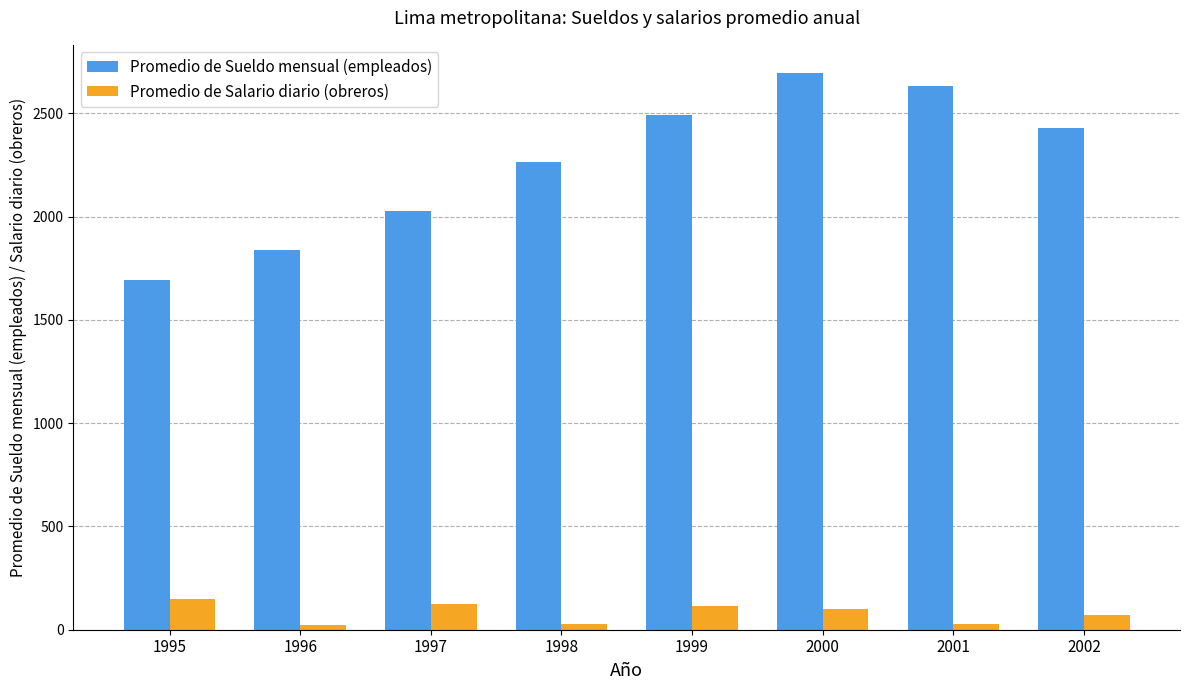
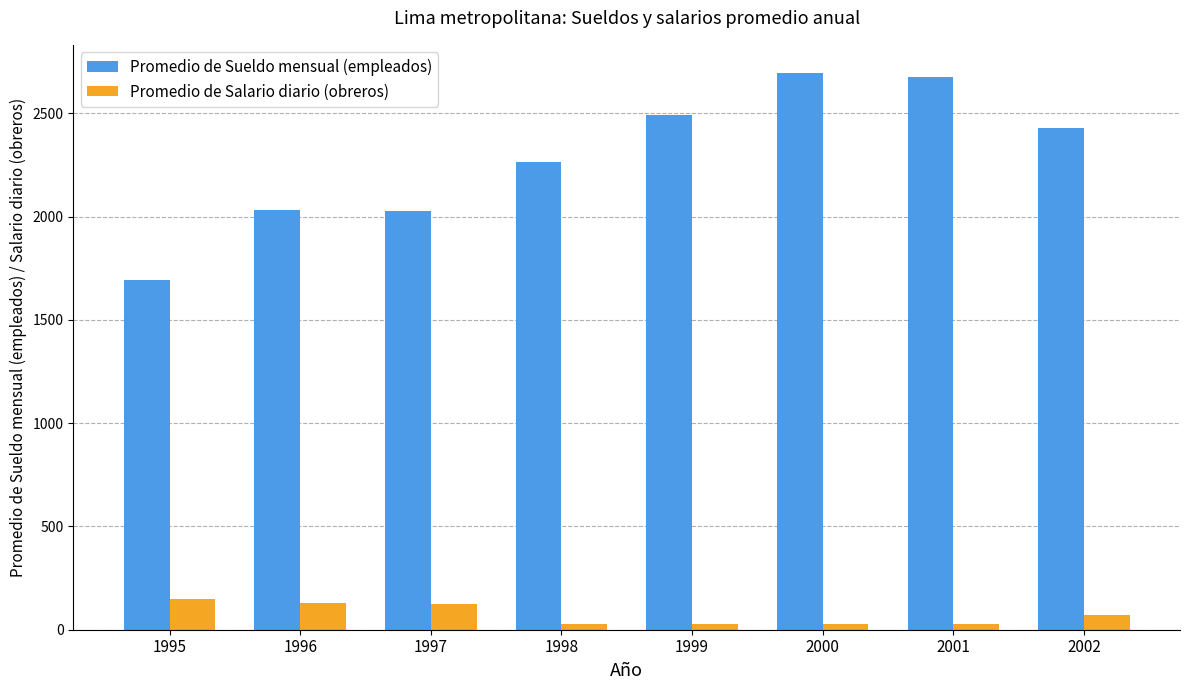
Promedio de Sueldo mensual (empleados), 1996: 1840 -> 2030
Promedio de Salario diario (obreros), 1996: 20 -> 130
Promedio de Salario diario (obreros), 1999: 110 -> 30
Promedio de Salario diario (obreros), 2000: 100 -> 30
Promedio de Sueldo mensual (empleados), 2001: 2630 -> 2680
